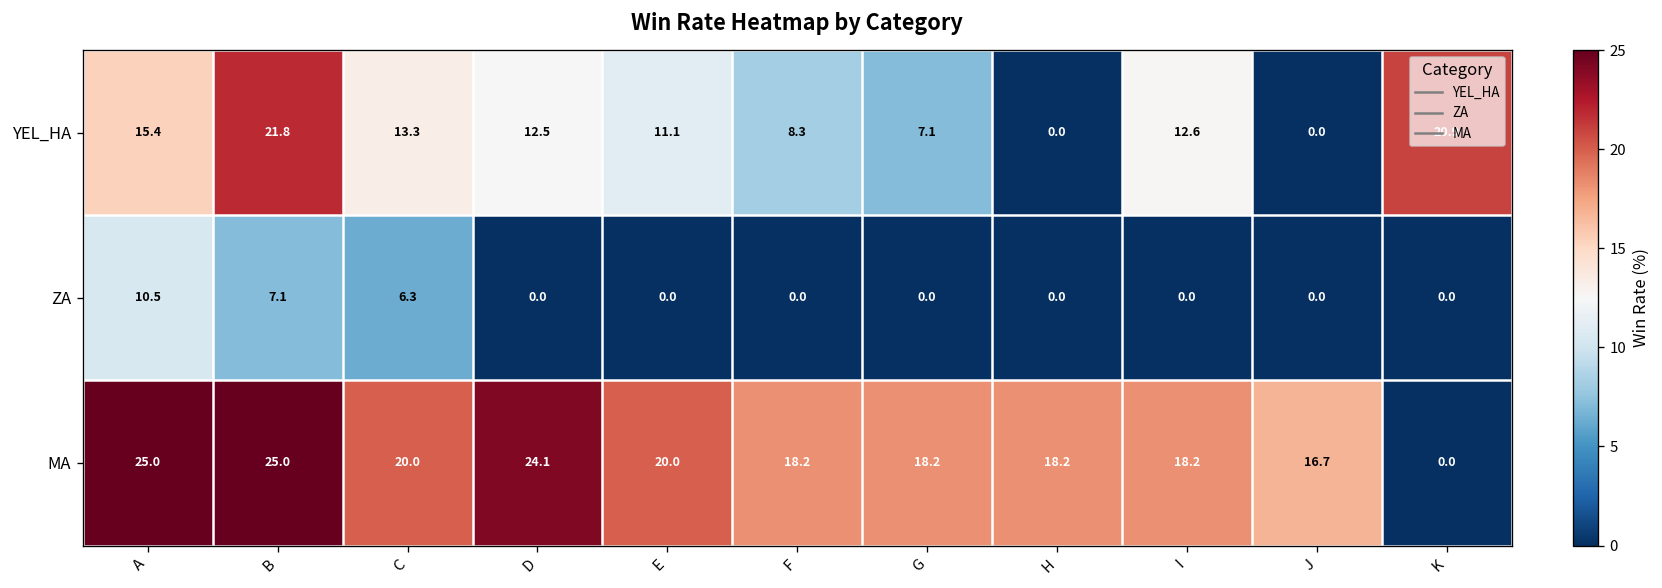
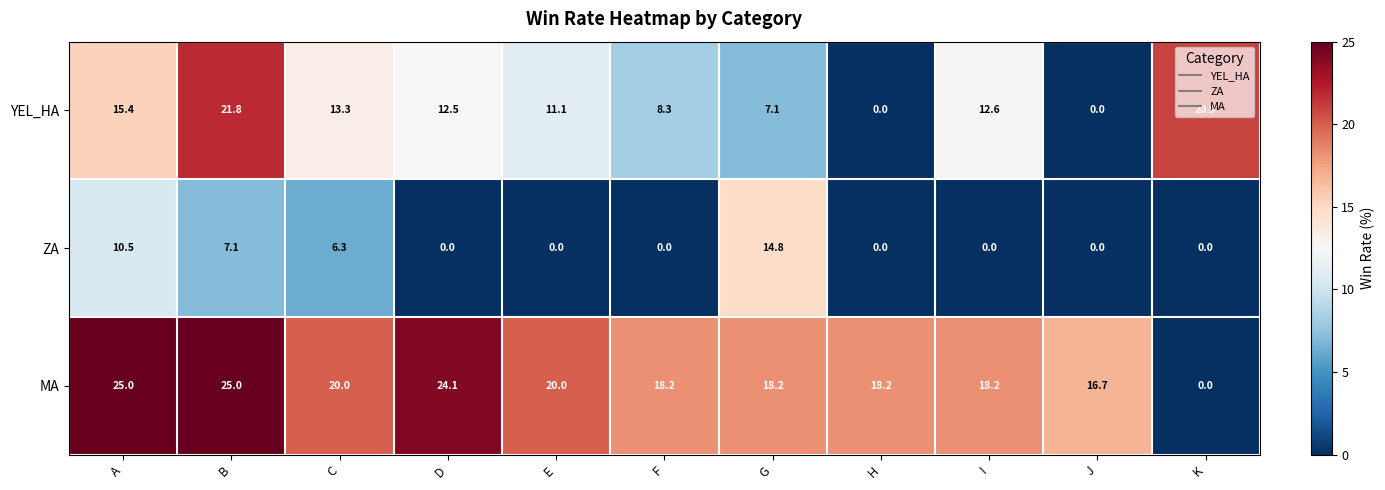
ZA, G: 0.0 -> 14.8
